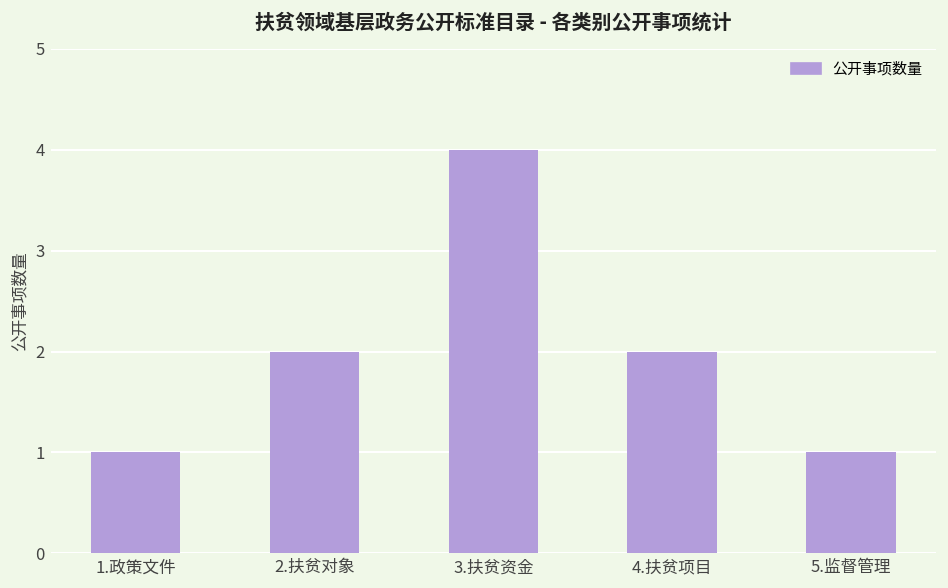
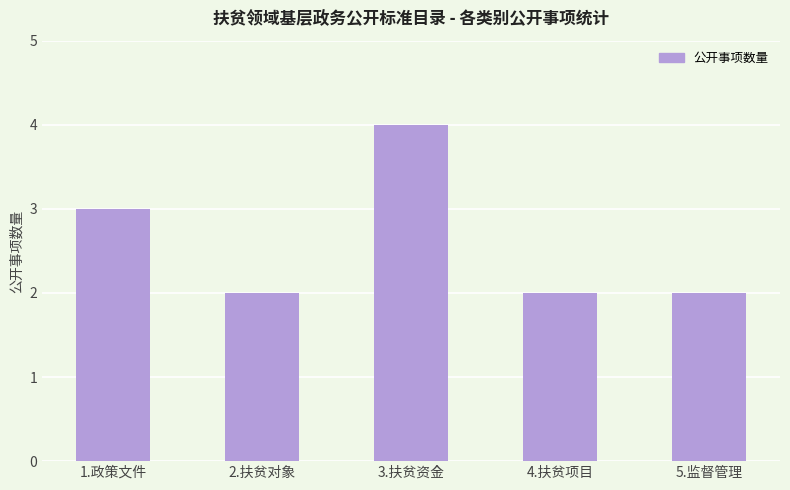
1.政策文件: 1 -> 3
5.监督管理: 1 -> 2
